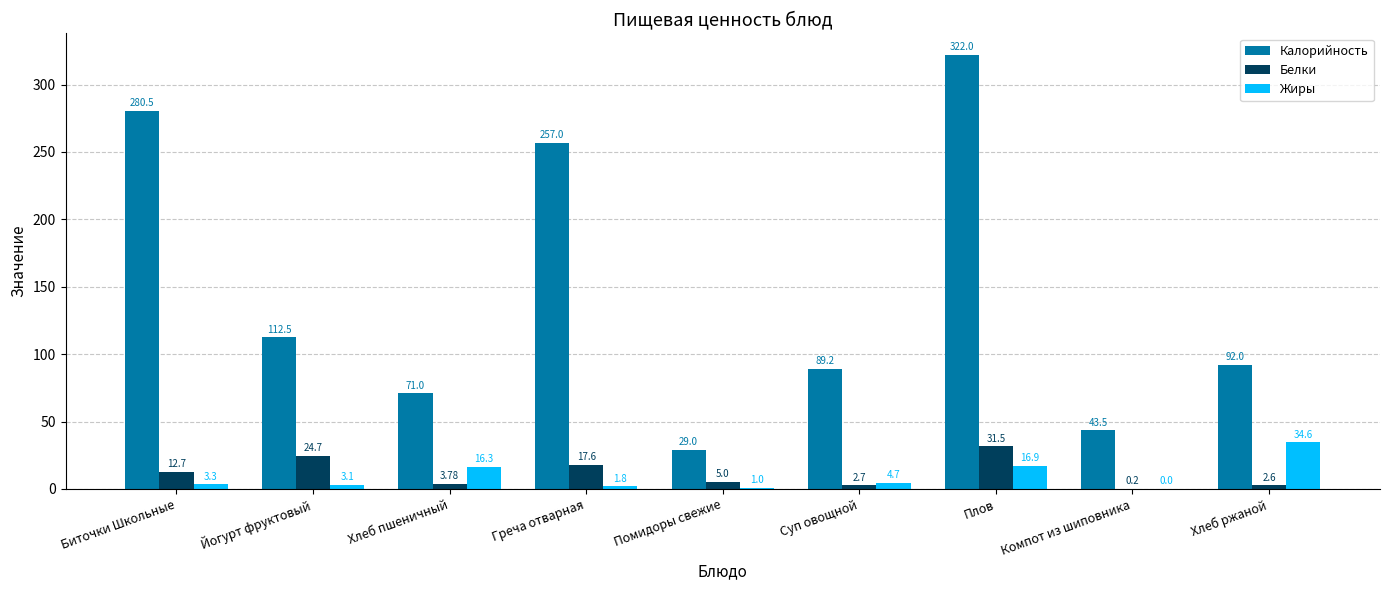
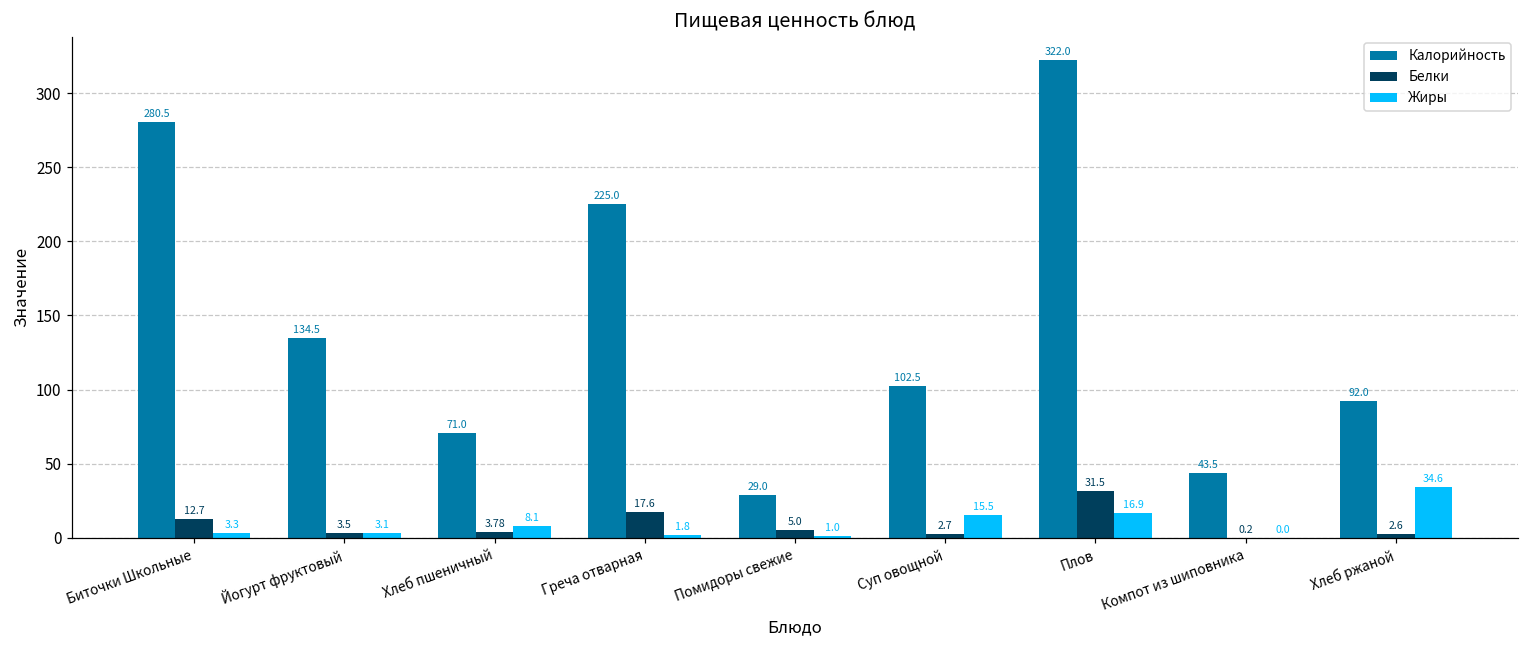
Калорийность, Йогурт фруктовый: 112.5 -> 134.5
Белки, Йогурт фруктовый: 24.7 -> 3.5
Жиры, Хлеб пшеничный: 16.3 -> 8.1
Калорийность, Греча отварная: 257.0 -> 225.0
Калорийность, Суп овощной: 89.2 -> 102.5
Жиры, Суп овощной: 4.7 -> 15.5
